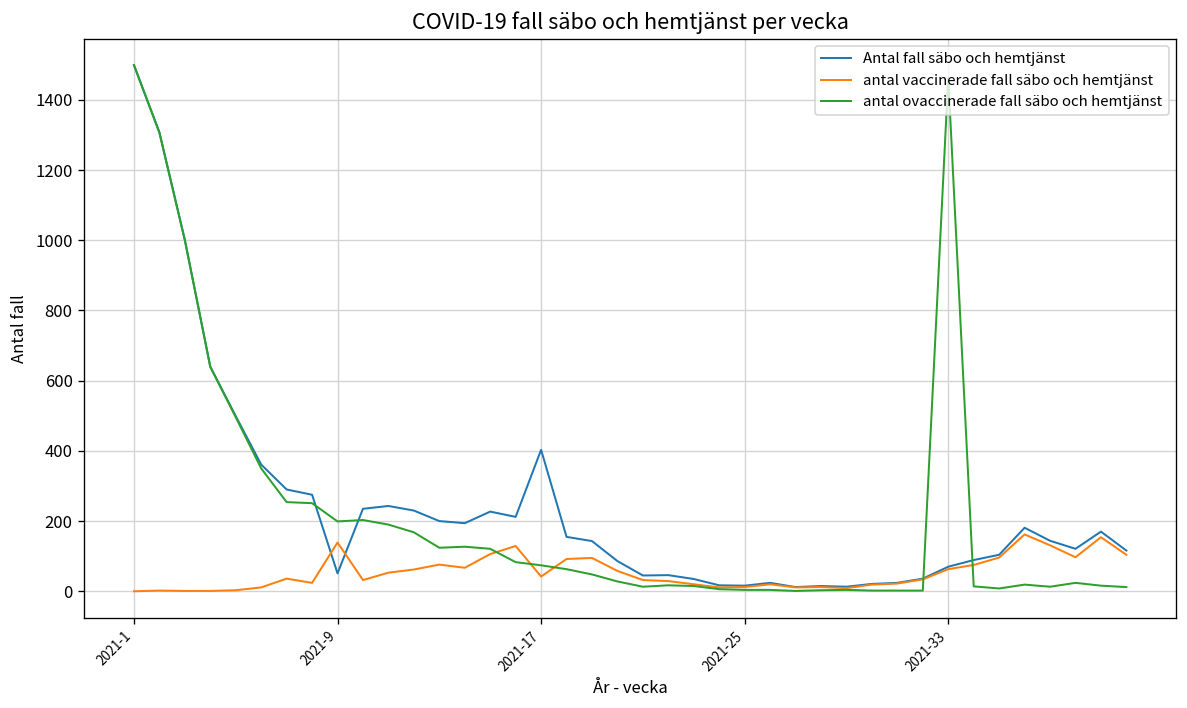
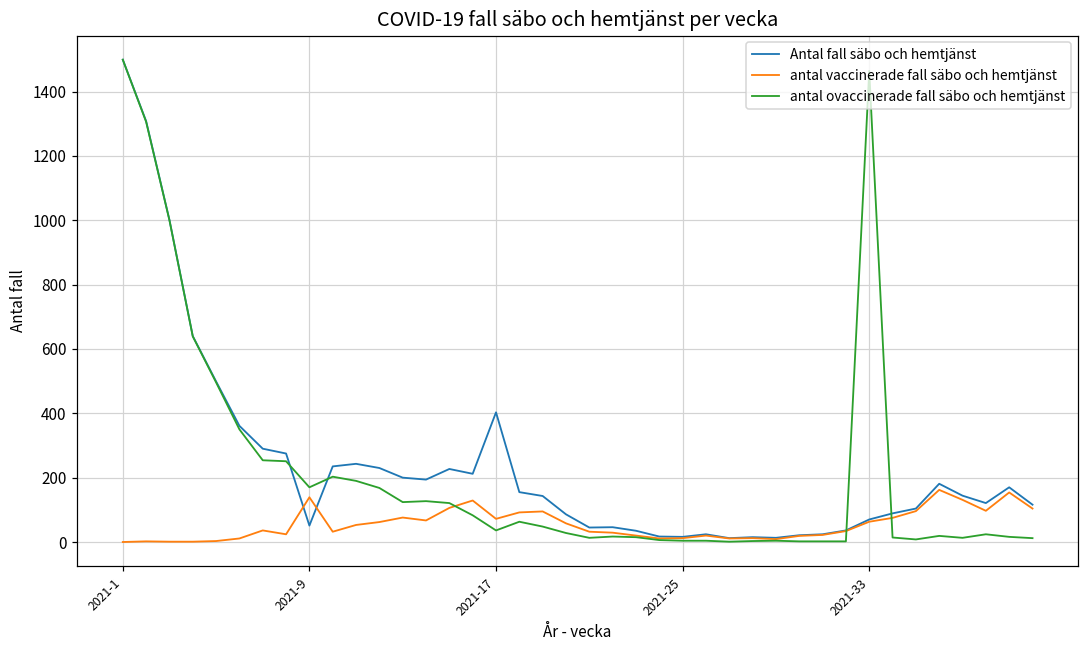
antal ovaccinerade fall säbo och hemtjänst, 2021-9: 200 -> 170
antal vaccinerade fall säbo och hemtjänst, 2021-17: 40 -> 70
antal ovaccinerade fall säbo och hemtjänst, 2021-17: 70 -> 40
